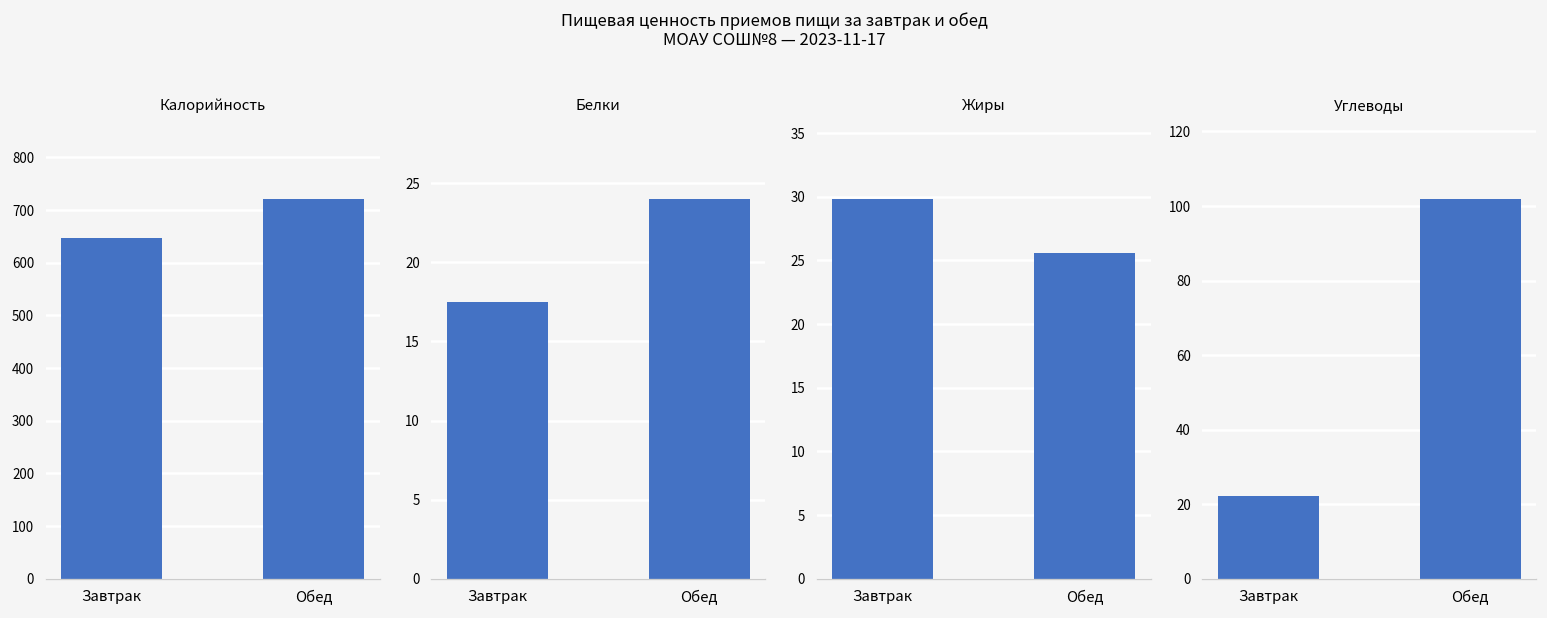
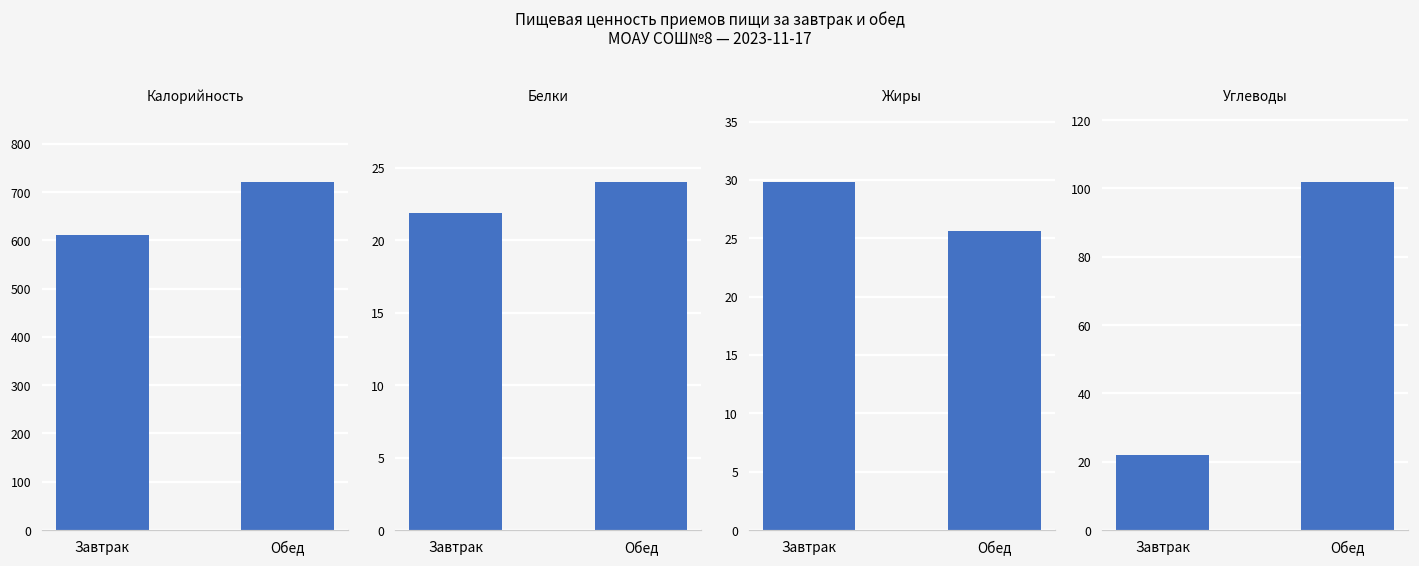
Калорийность, Завтрак: 650 -> 610
Белки, Завтрак: 17.5 -> 21.8
